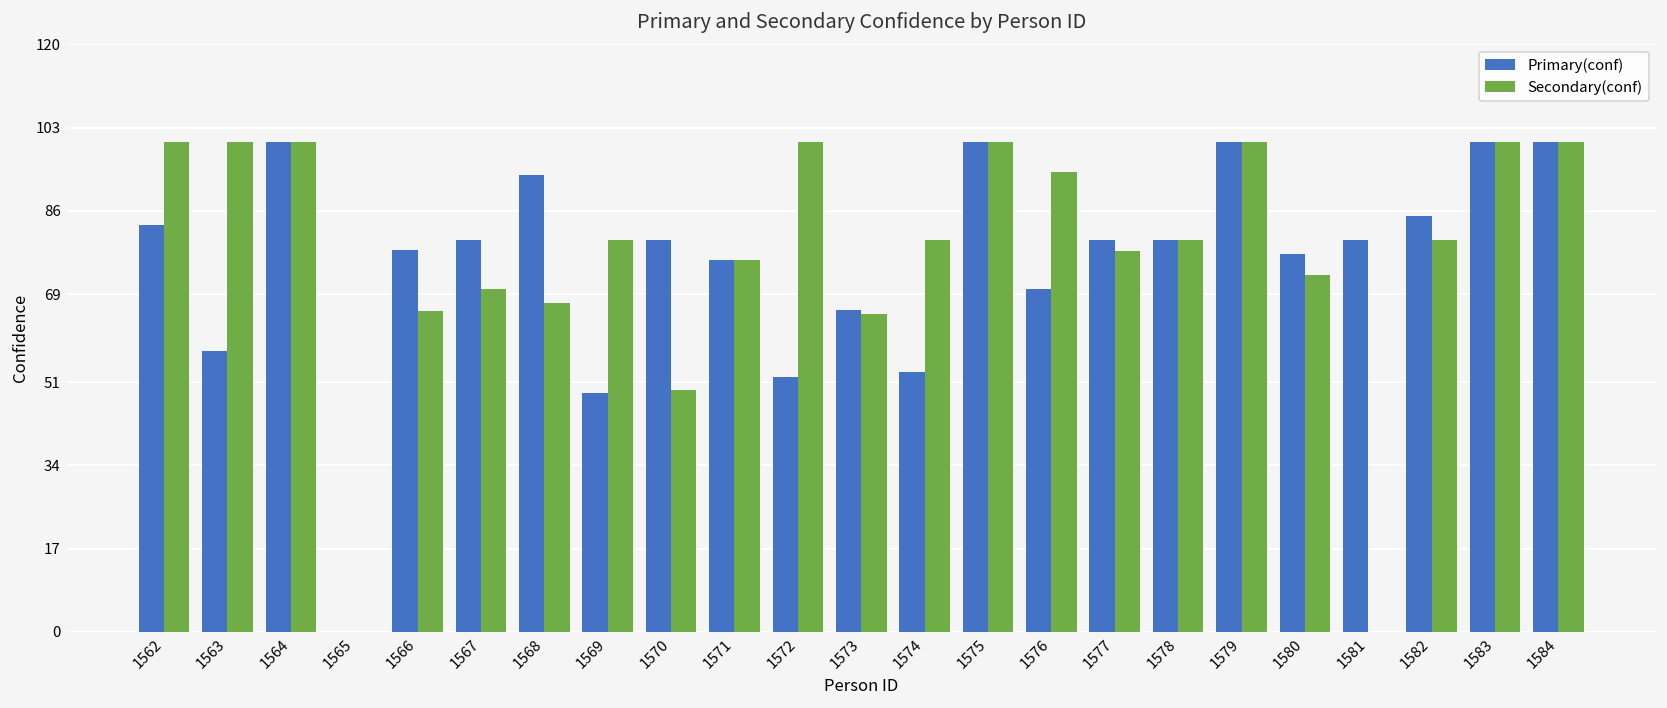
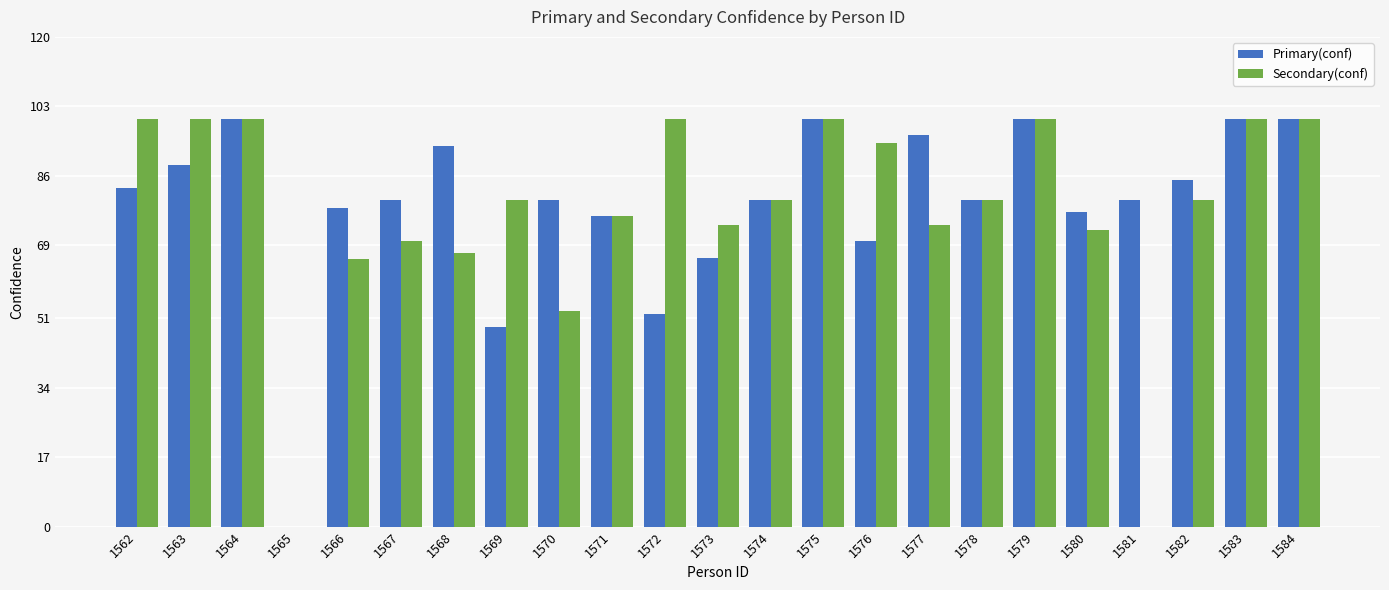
Primary(conf), 1563: 57 -> 89
Secondary(conf), 1570: 49 -> 53
Secondary(conf), 1573: 65 -> 74
Primary(conf), 1574: 53 -> 80
Primary(conf), 1577: 80 -> 96
Secondary(conf), 1577: 78 -> 74
